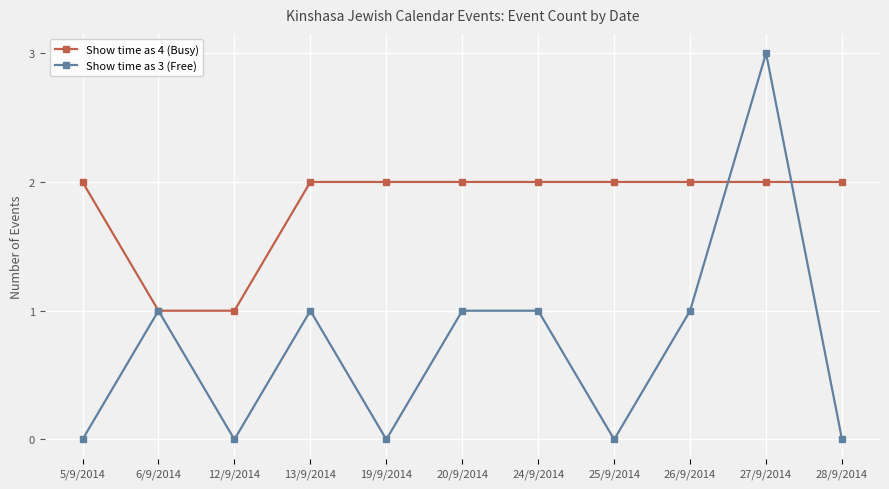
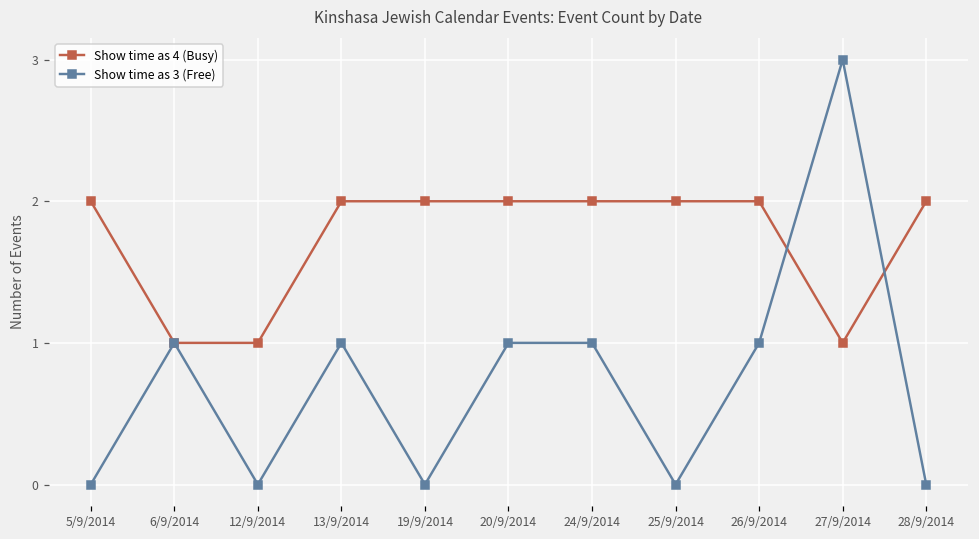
Show time as 4 (Busy), 27/9/2014: 2 -> 1
